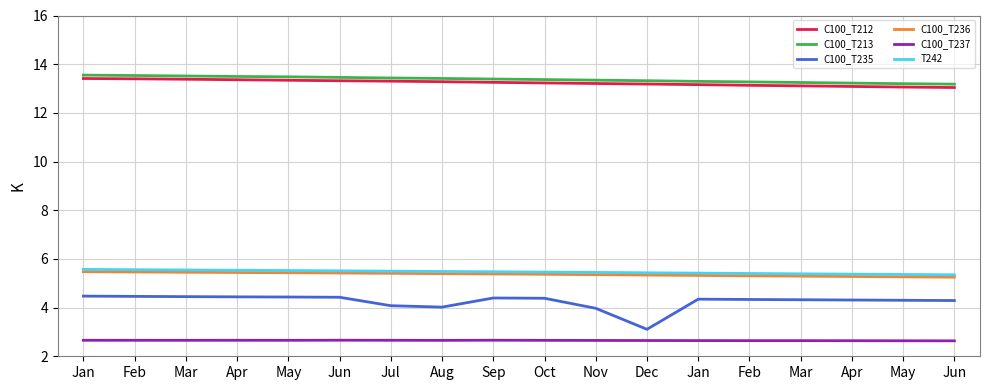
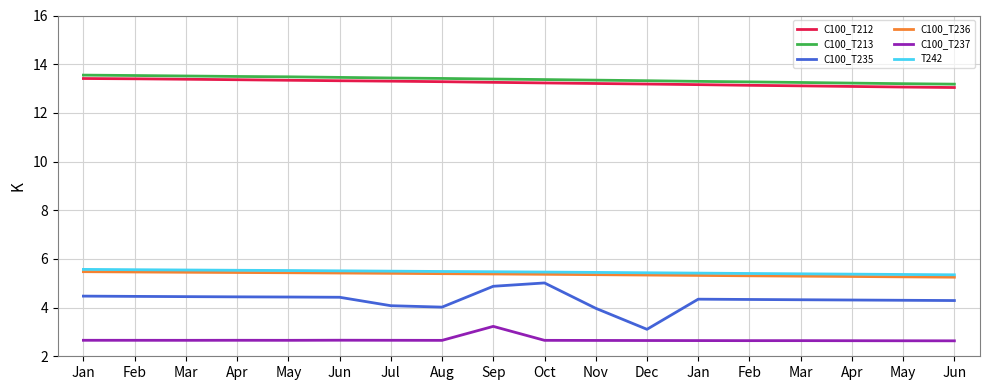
C100_T235, Sep: 4.4 -> 4.9
C100_T237, Sep: 2.7 -> 3.2
C100_T235, Oct: 4.4 -> 5.0
